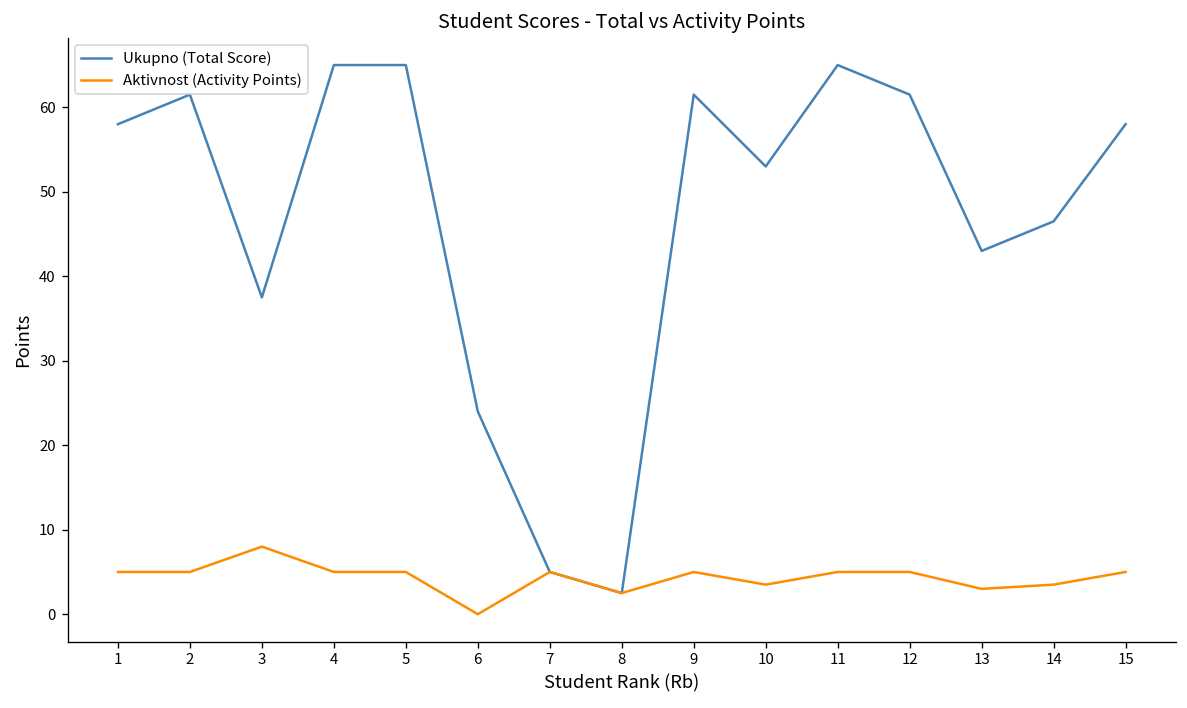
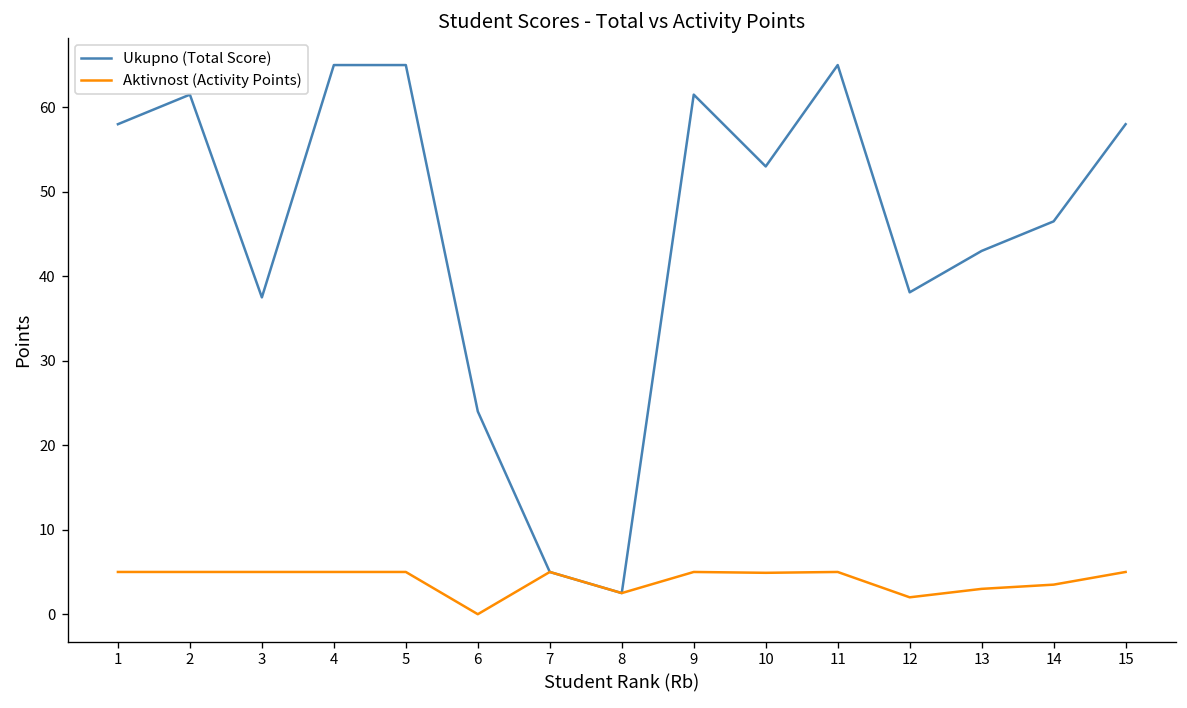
Aktivnost (Activity Points), 3: 8 -> 5
Aktivnost (Activity Points), 10: 4 -> 5
Ukupno (Total Score), 12: 62 -> 38
Aktivnost (Activity Points), 12: 5 -> 2
